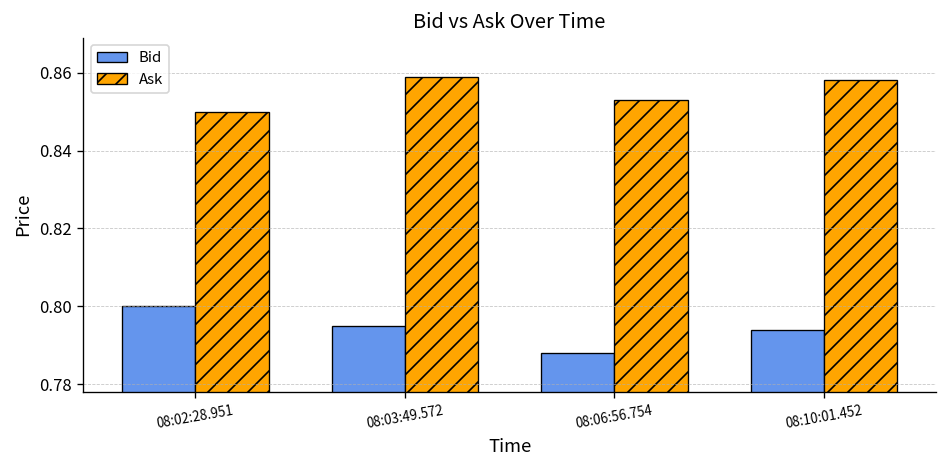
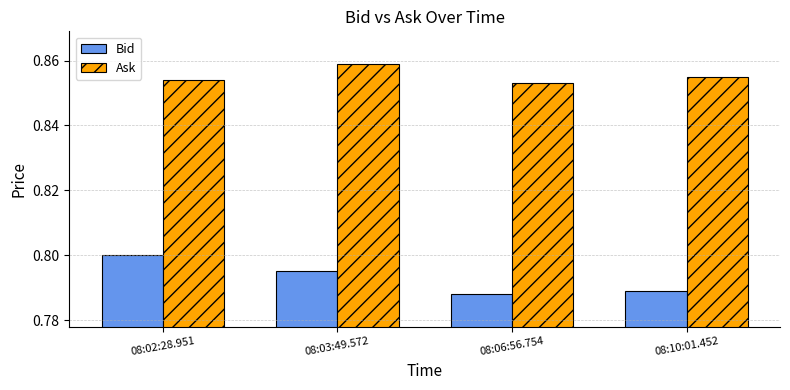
Ask, 08:02:28.951: 0.850 -> 0.854
Bid, 08:10:01.452: 0.794 -> 0.789
Ask, 08:10:01.452: 0.858 -> 0.855
